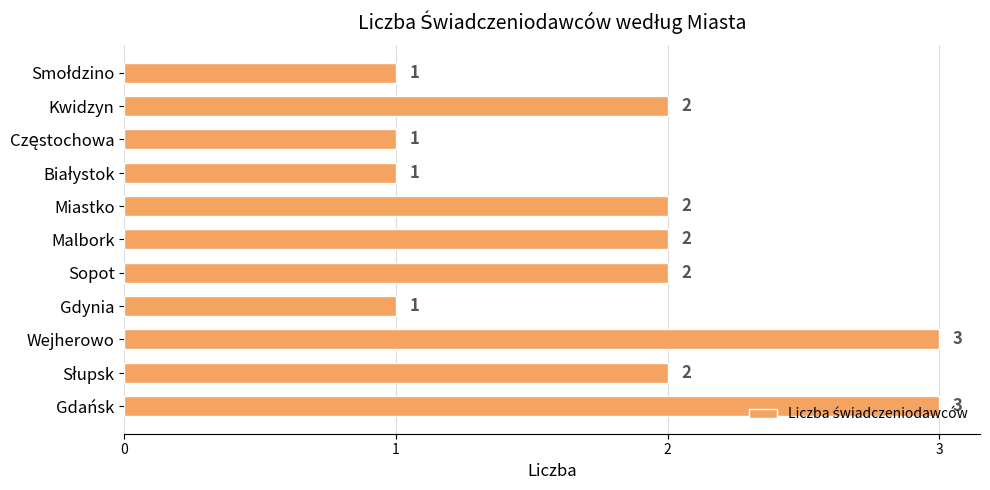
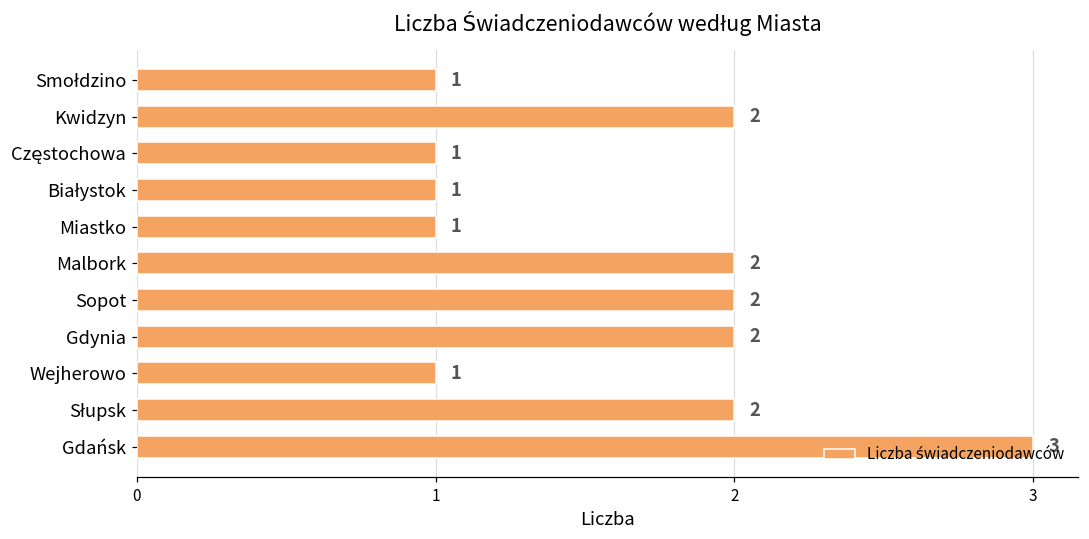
Miastko: 2 -> 1
Gdynia: 1 -> 2
Wejherowo: 3 -> 1
